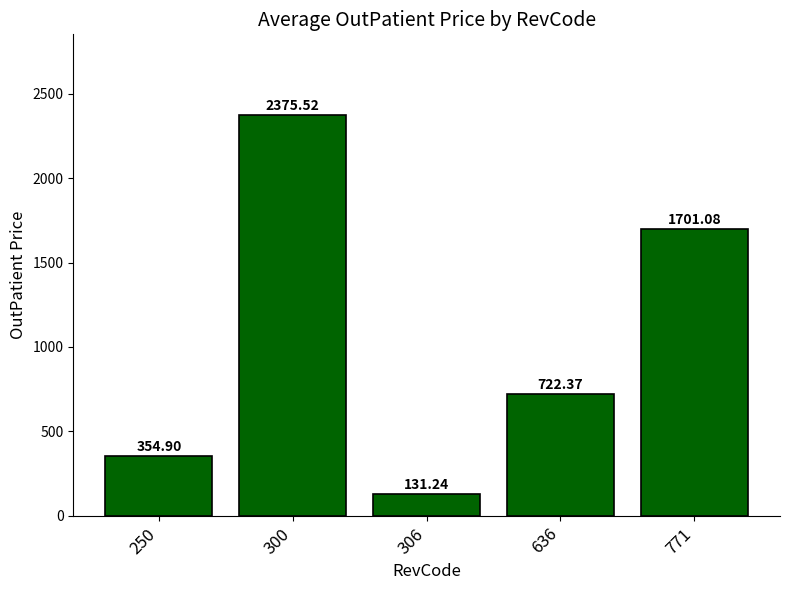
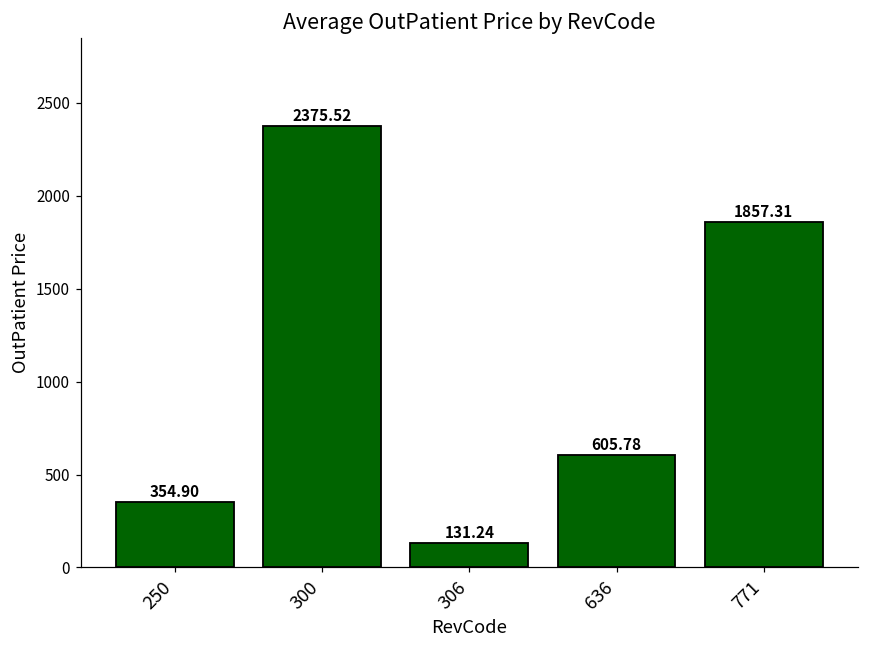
636: 722.37 -> 605.78
771: 1701.08 -> 1857.31
